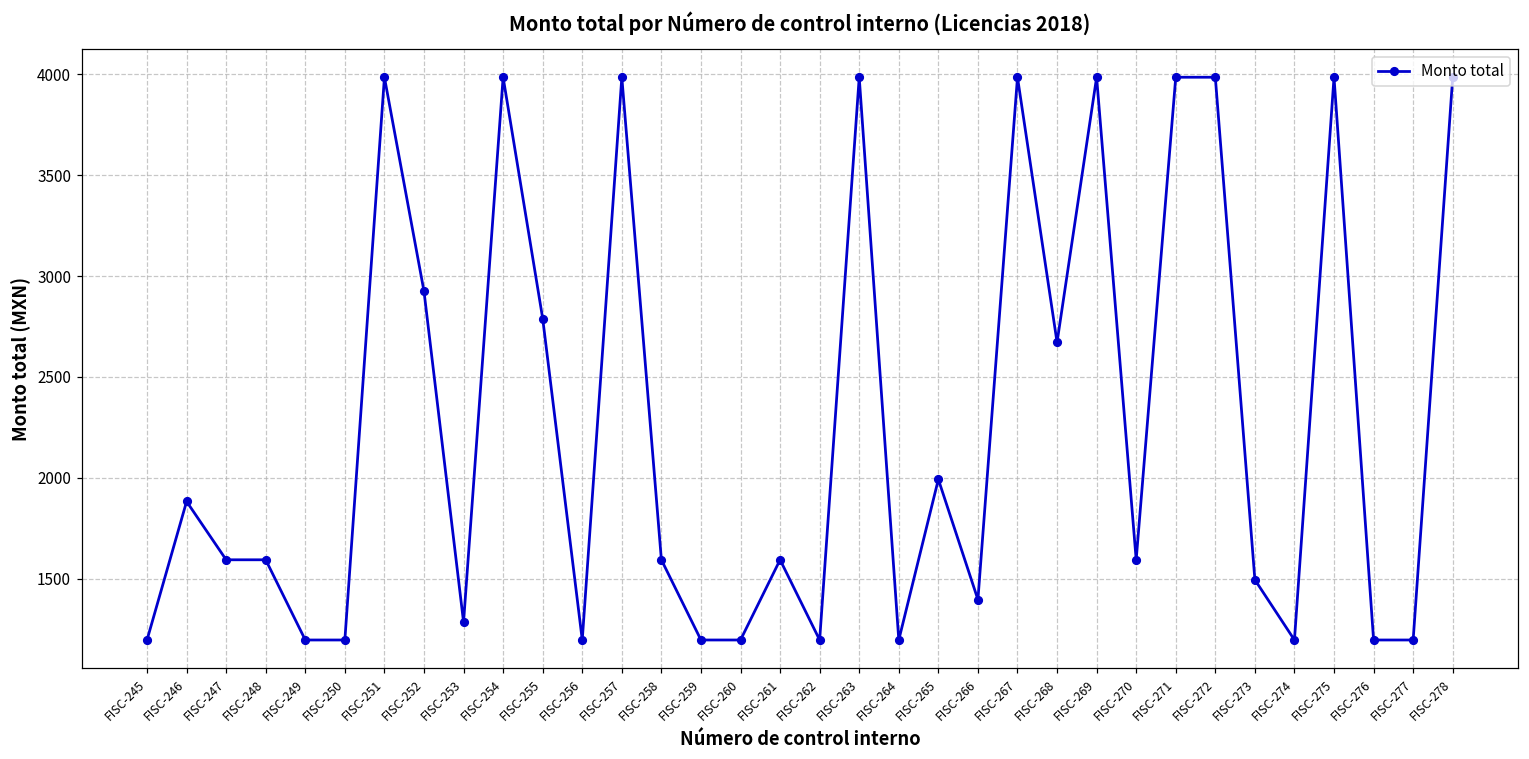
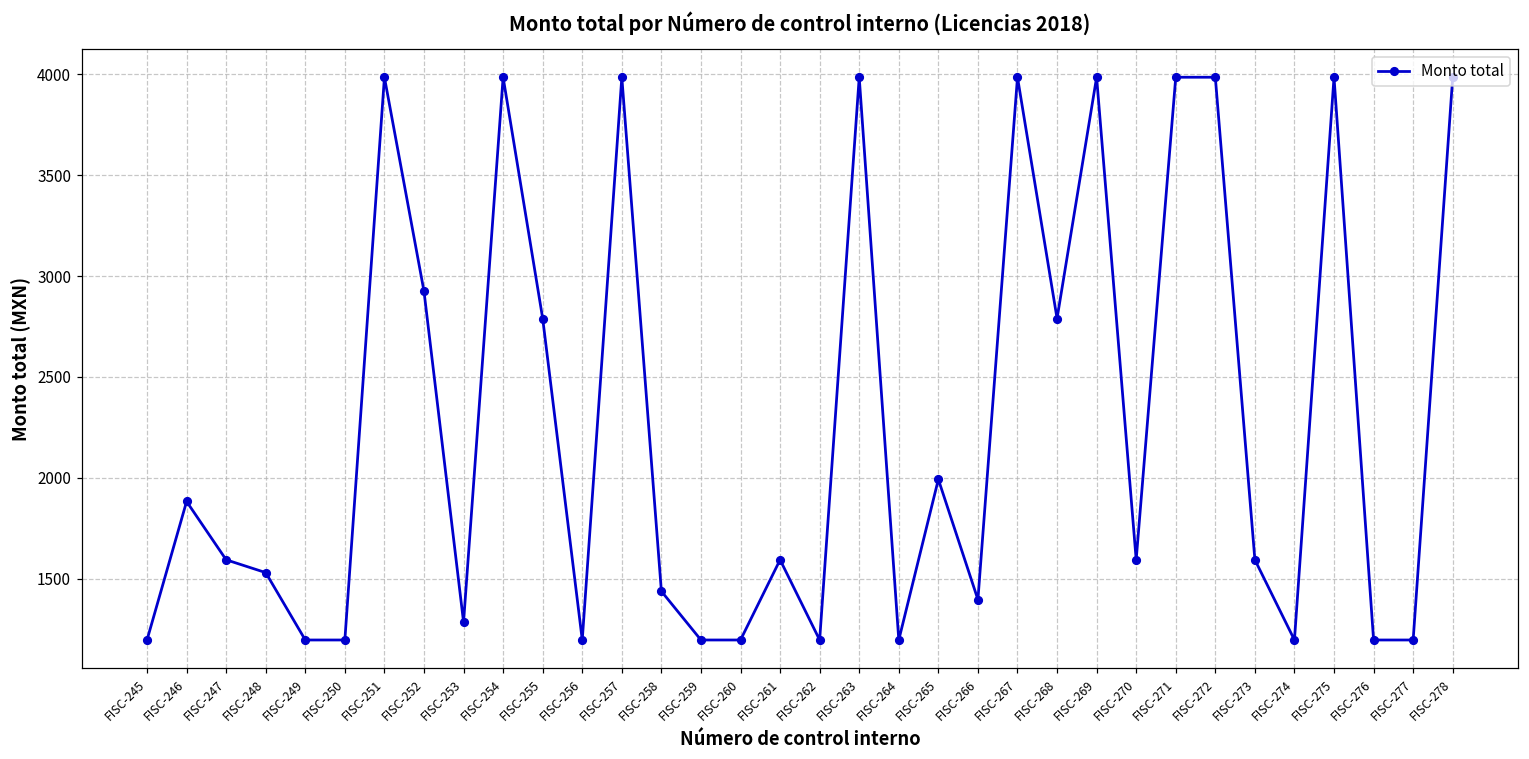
FISC-248: 1590 -> 1530
FISC-258: 1590 -> 1440
FISC-268: 2670 -> 2790
FISC-273: 1490 -> 1590
